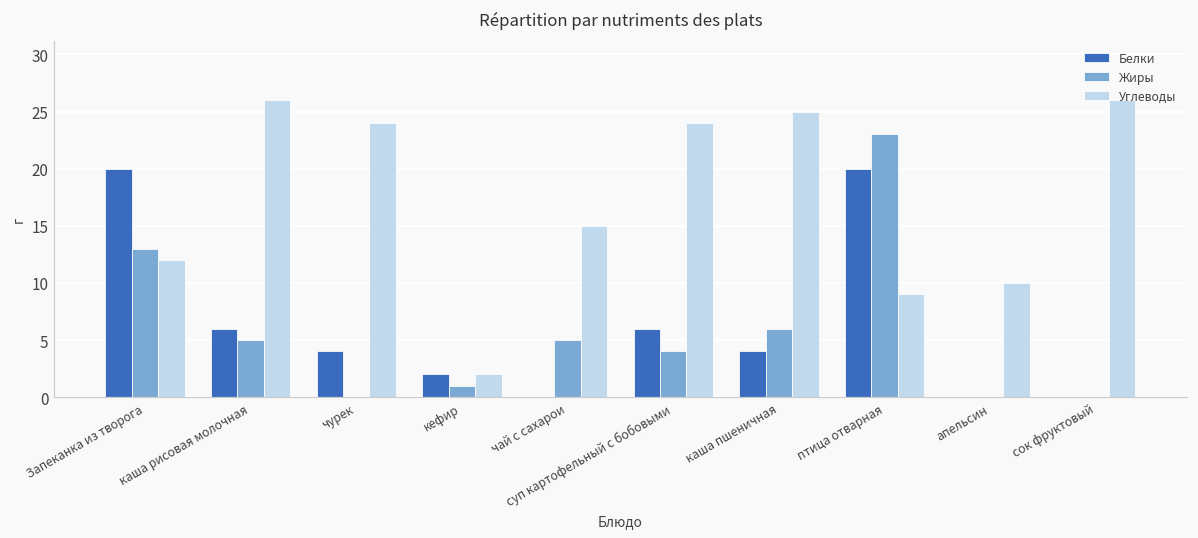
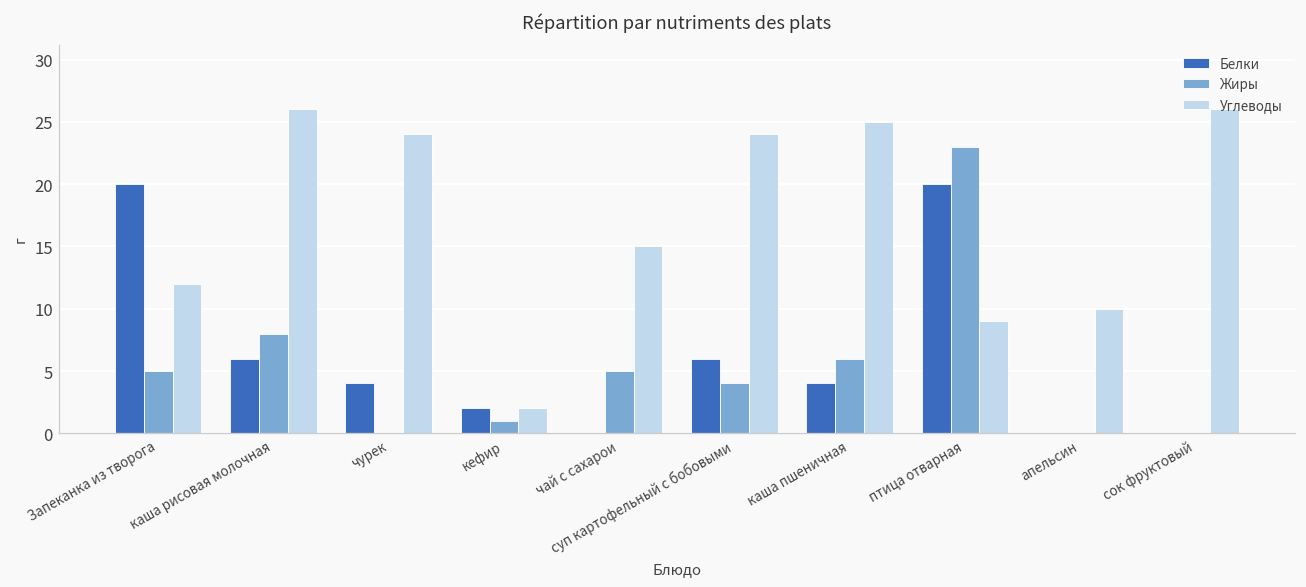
Жиры, Запеканка из творога: 13 -> 5
Жиры, каша рисовая молочная: 5 -> 8
